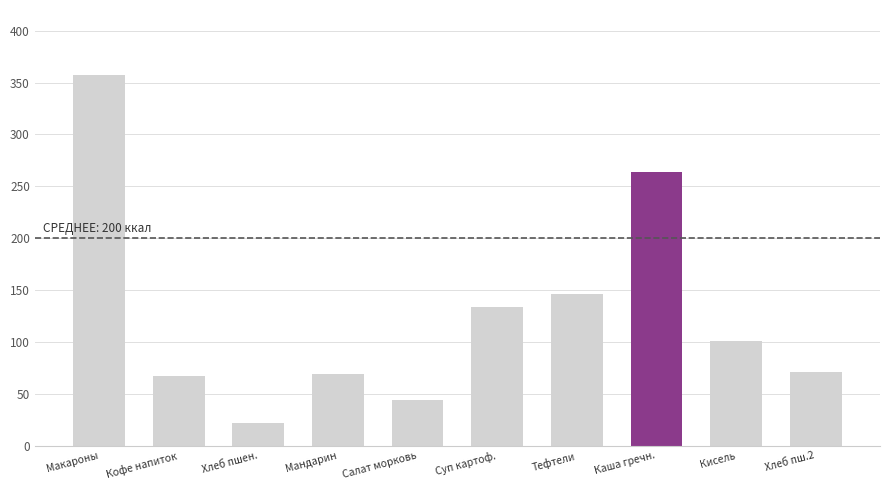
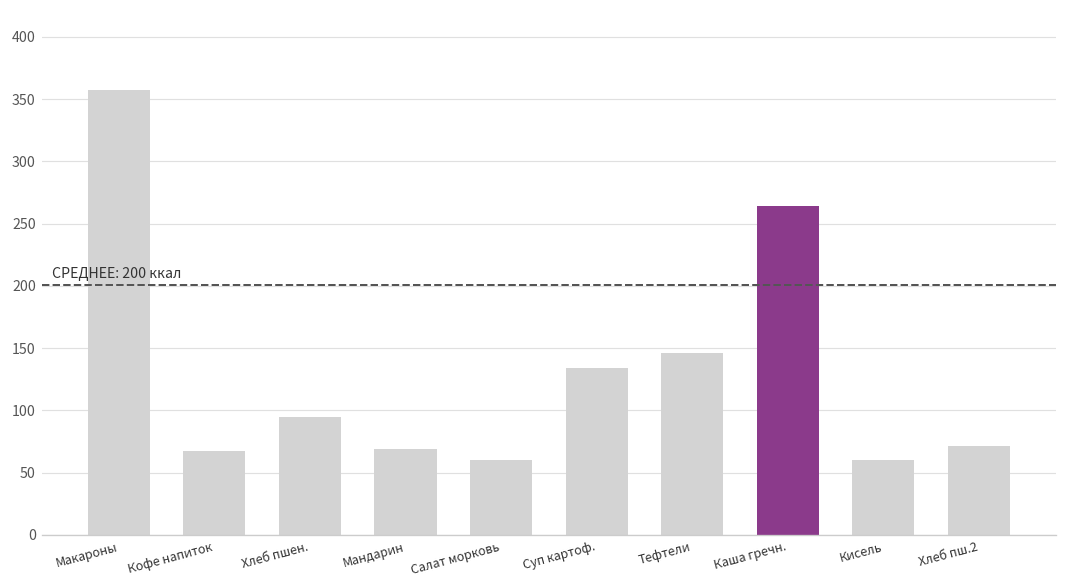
Хлеб пшен.: 22 -> 95
Салат морковь: 44 -> 60
Кисель: 101 -> 60
